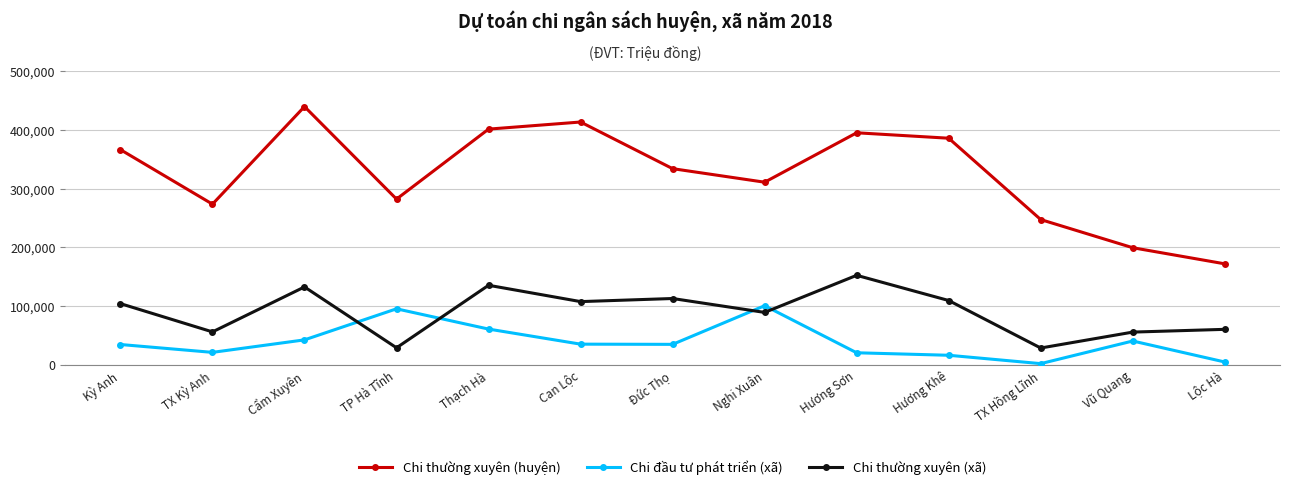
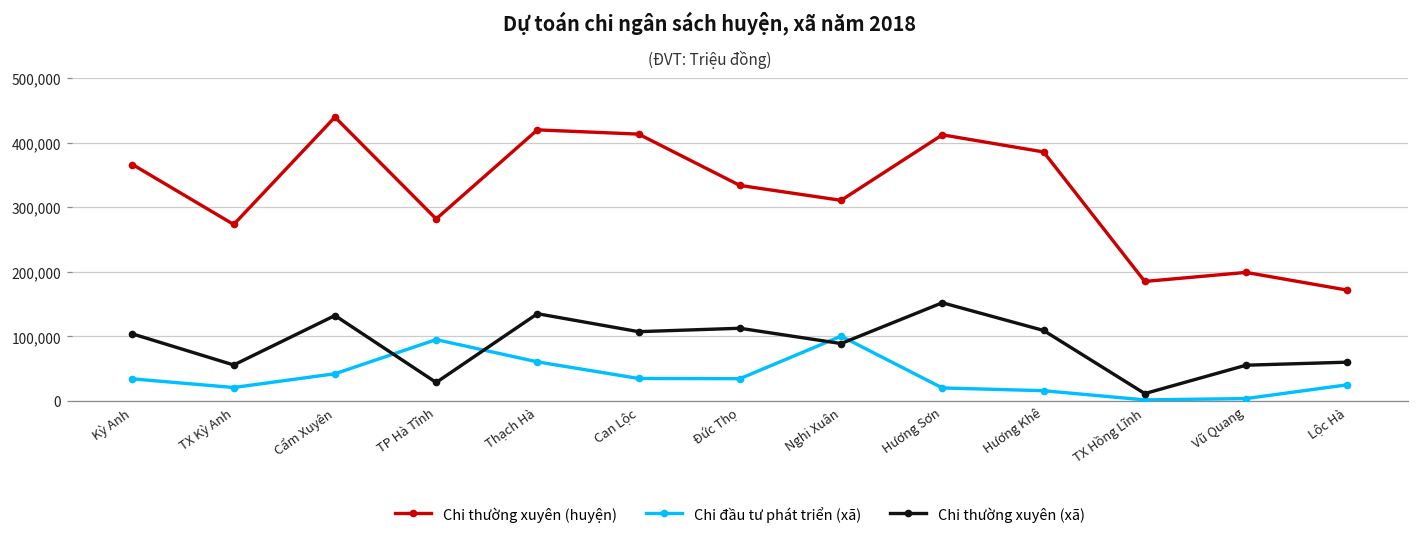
Chi thường xuyên (huyện), Thạch Hà: 400,000 -> 420,000
Chi thường xuyên (huyện), Hương Sơn: 400,000 -> 410,000
Chi thường xuyên (huyện), TX Hồng Lĩnh: 250,000 -> 190,000
Chi thường xuyên (xã), TX Hồng Lĩnh: 30,000 -> 10,000
Chi đầu tư phát triển (xã), Vũ Quang: 40,000 -> 0
Chi đầu tư phát triển (xã), Lộc Hà: 0 -> 30,000
